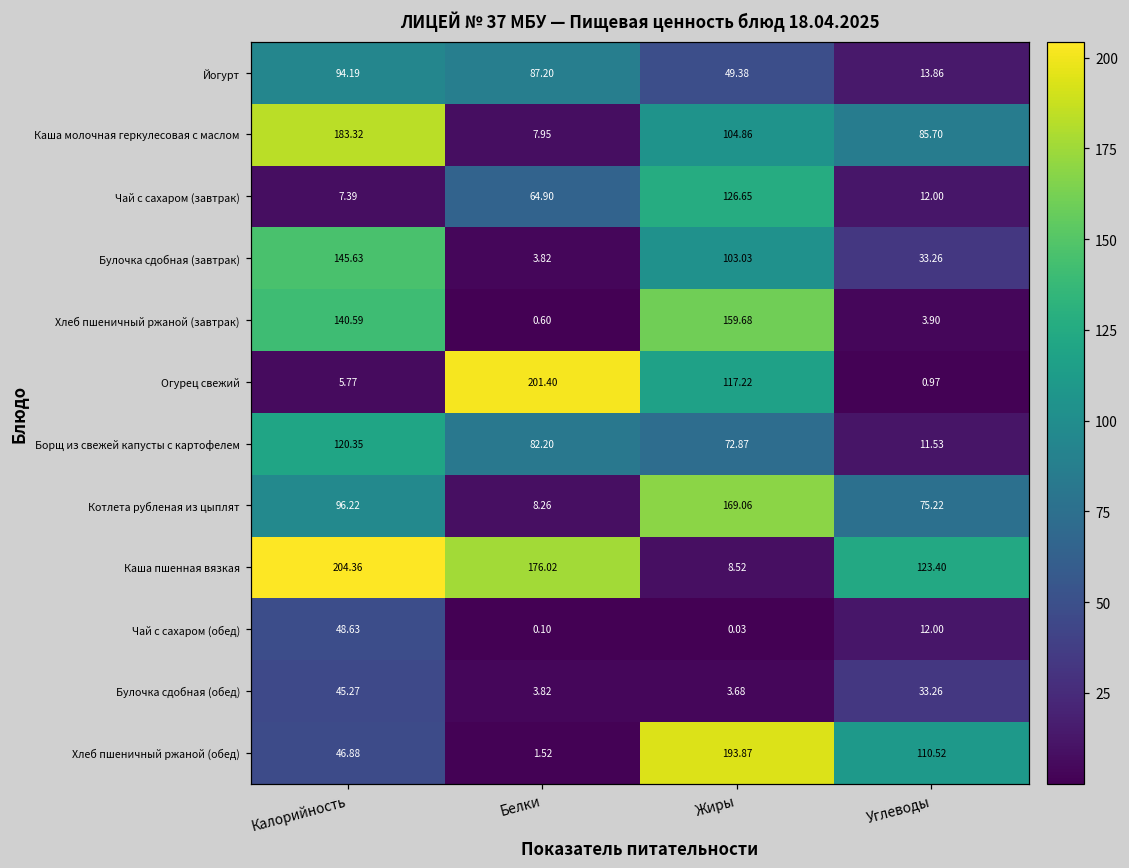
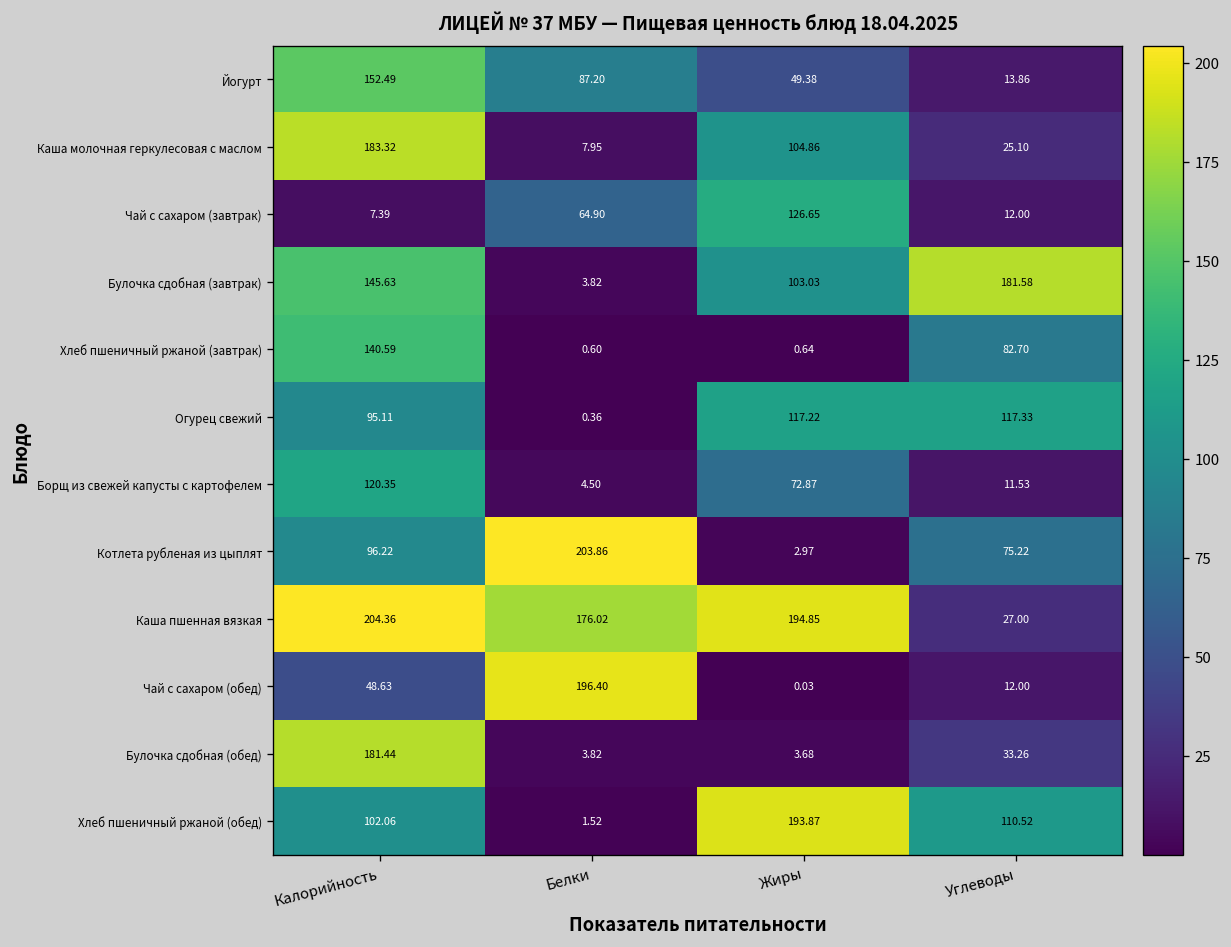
Йогурт, Калорийность: 94.19 -> 152.49
Каша молочная геркулесовая с маслом, Углеводы: 85.70 -> 25.10
Булочка сдобная (завтрак), Углеводы: 33.26 -> 181.58
Хлеб пшеничный ржаной (завтрак), Жиры: 159.68 -> 0.64
Хлеб пшеничный ржаной (завтрак), Углеводы: 3.90 -> 82.70
Огурец свежий, Калорийность: 5.77 -> 95.11
Огурец свежий, Белки: 201.40 -> 0.36
Огурец свежий, Углеводы: 0.97 -> 117.33
Борщ из свежей капусты с картофелем, Белки: 82.20 -> 4.50
Котлета рубленая из цыплят, Белки: 8.26 -> 203.86
Котлета рубленая из цыплят, Жиры: 169.06 -> 2.97
Каша пшенная вязкая, Жиры: 8.52 -> 194.85
Каша пшенная вязкая, Углеводы: 123.40 -> 27.00
Чай с сахаром (обед), Белки: 0.10 -> 196.40
Булочка сдобная (обед), Калорийность: 45.27 -> 181.44
Хлеб пшеничный ржаной (обед), Калорийность: 46.88 -> 102.06
